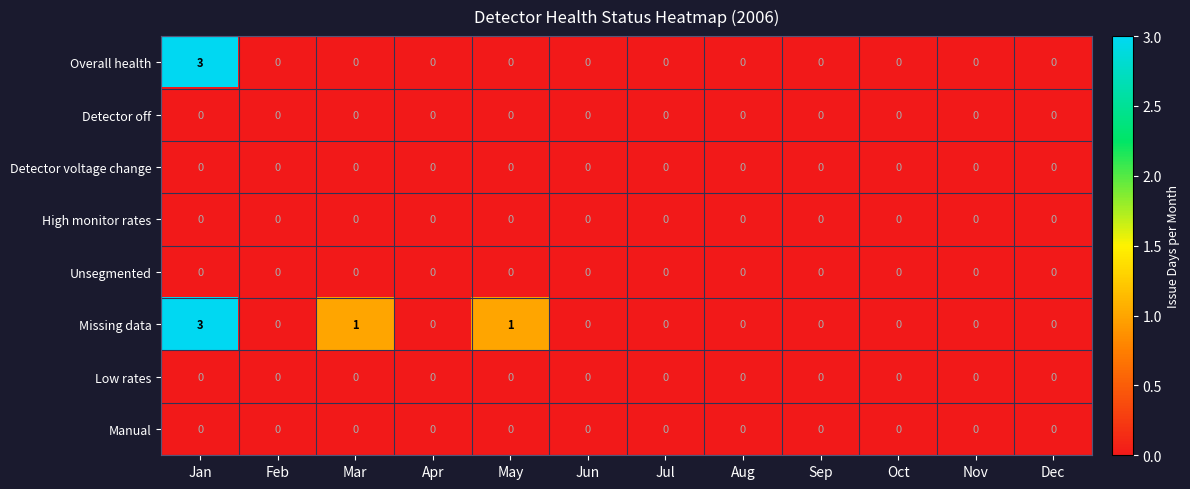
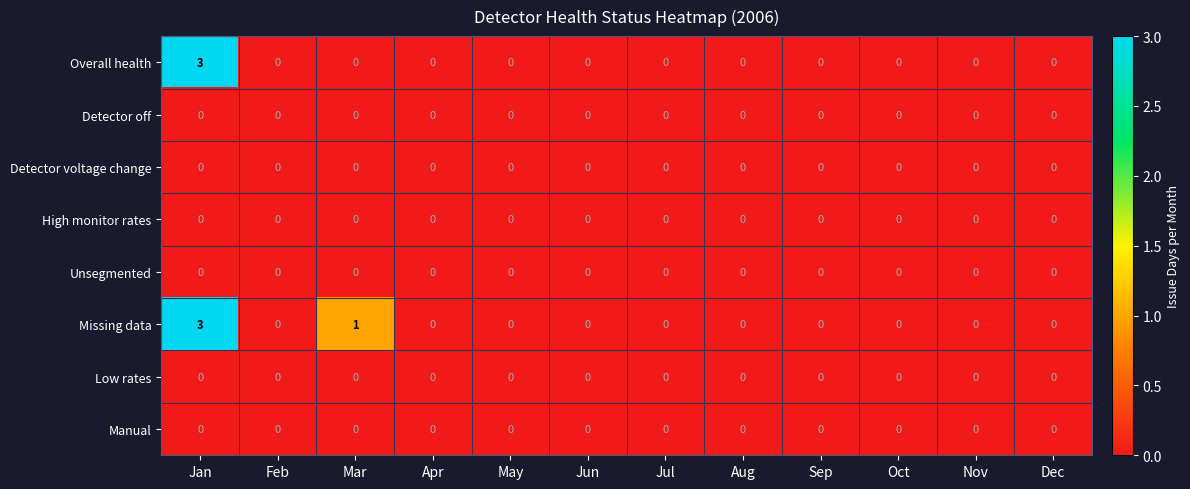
Missing data, May: 1 -> 0
